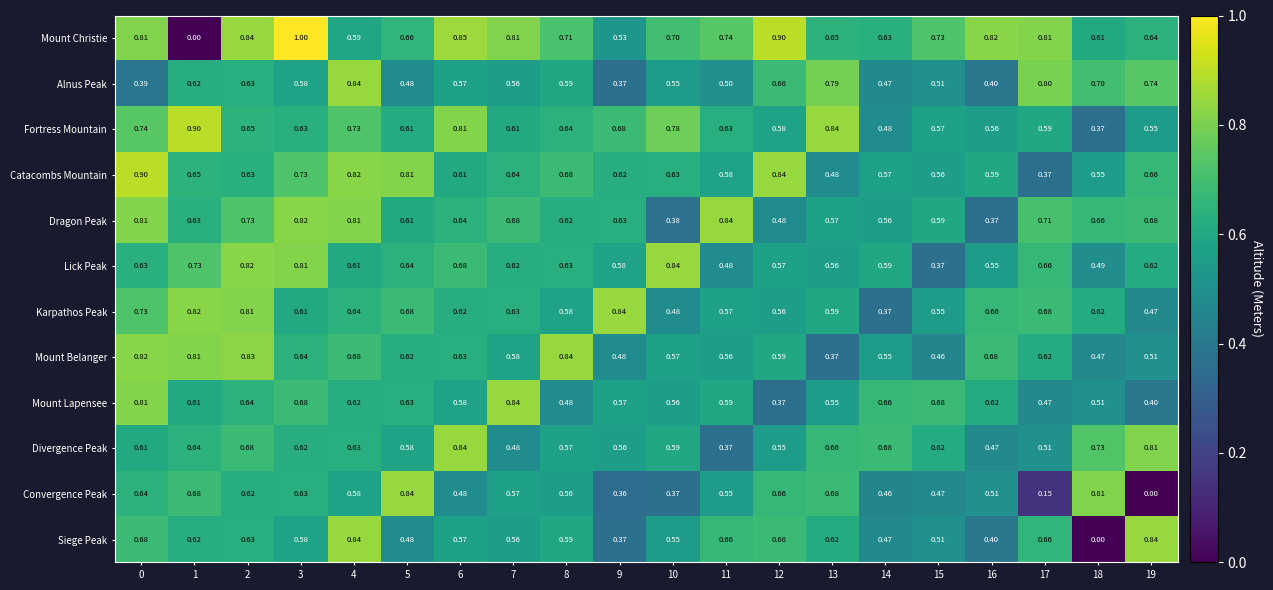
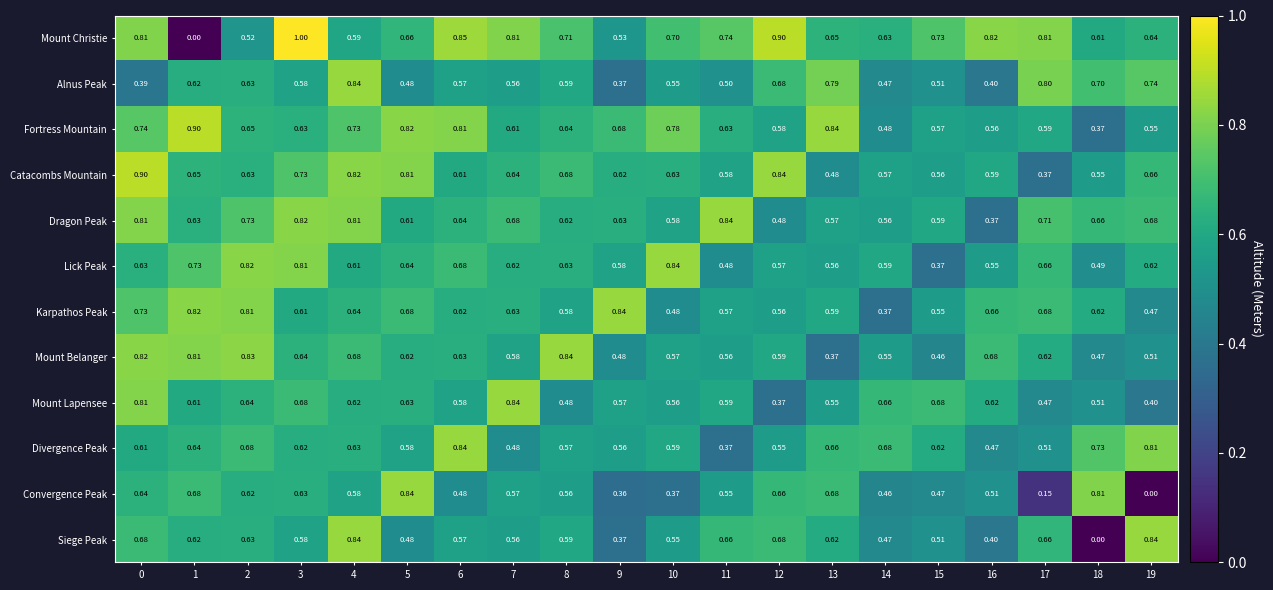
Mount Christie, 2: 0.84 -> 0.52
Fortress Mountain, 5: 0.61 -> 0.82
Dragon Peak, 10: 0.38 -> 0.58
